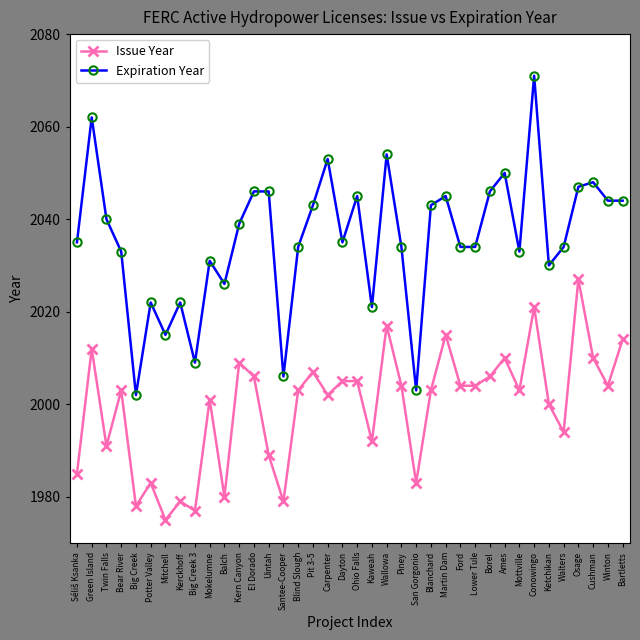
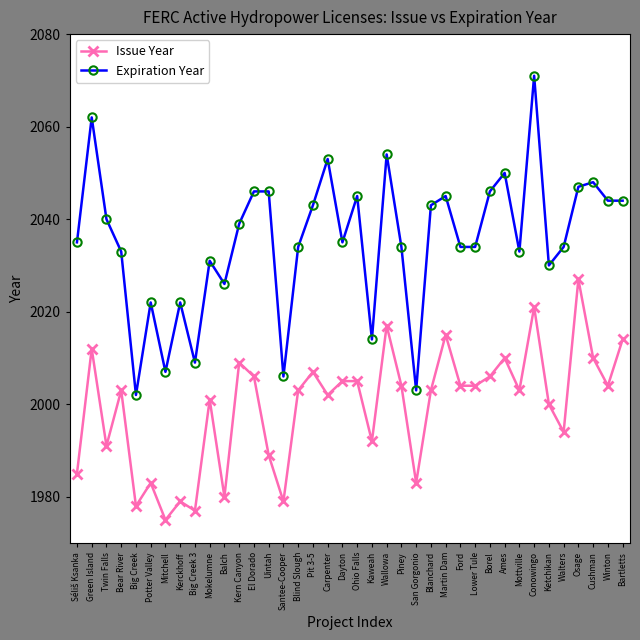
Expiration Year, Mitchell: 2015 -> 2007
Expiration Year, Kaweah: 2021 -> 2014
